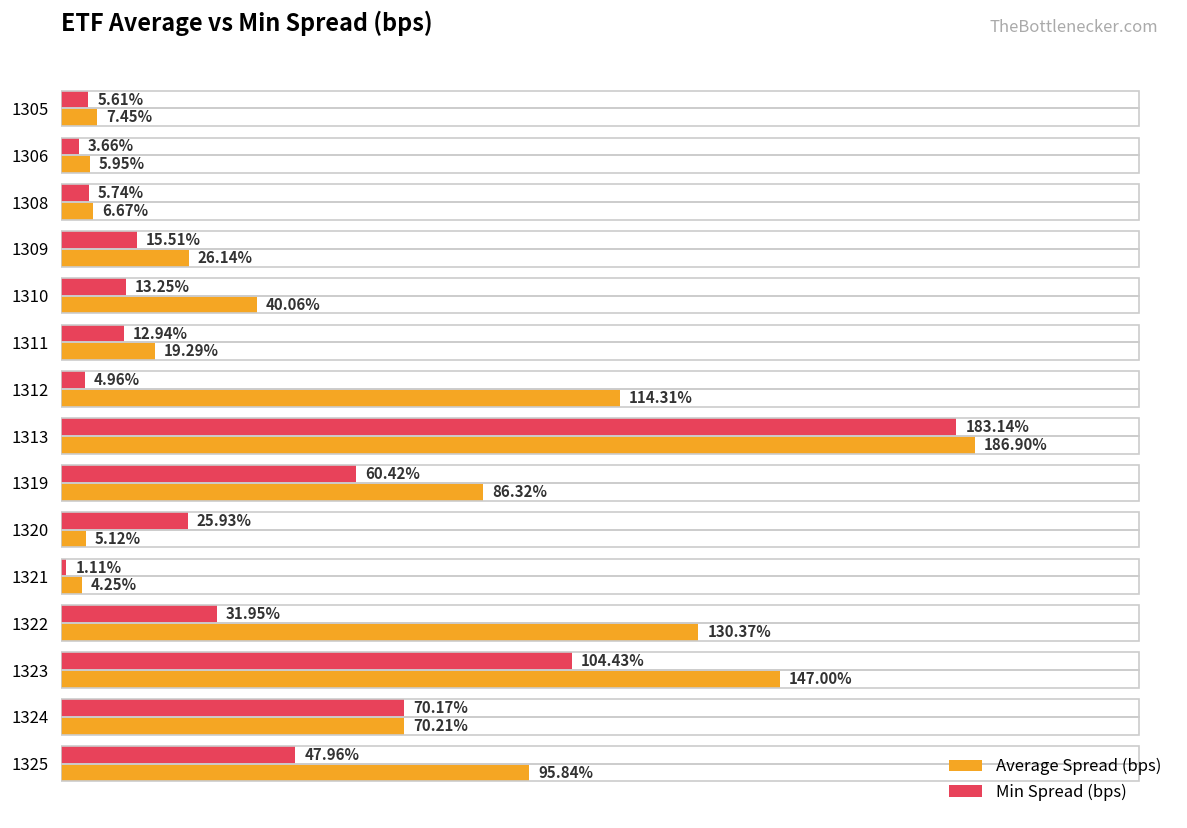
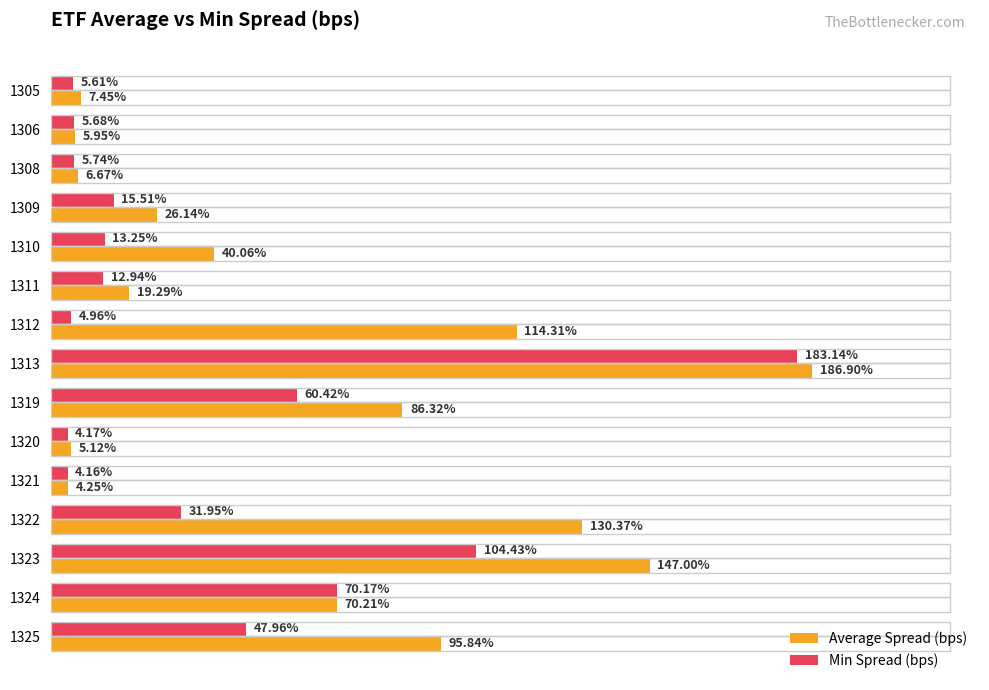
Min Spread (bps), 1306: 3.66% -> 5.68%
Min Spread (bps), 1320: 25.93% -> 4.17%
Min Spread (bps), 1321: 1.11% -> 4.16%
